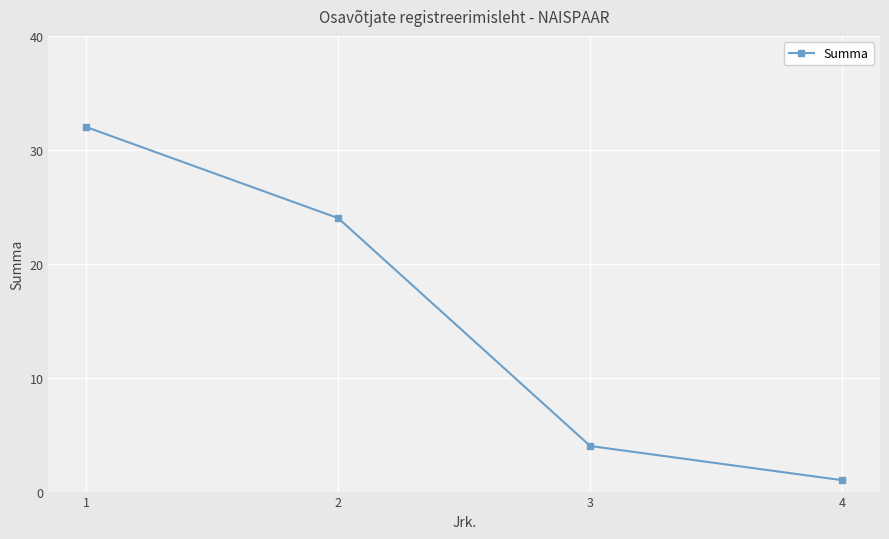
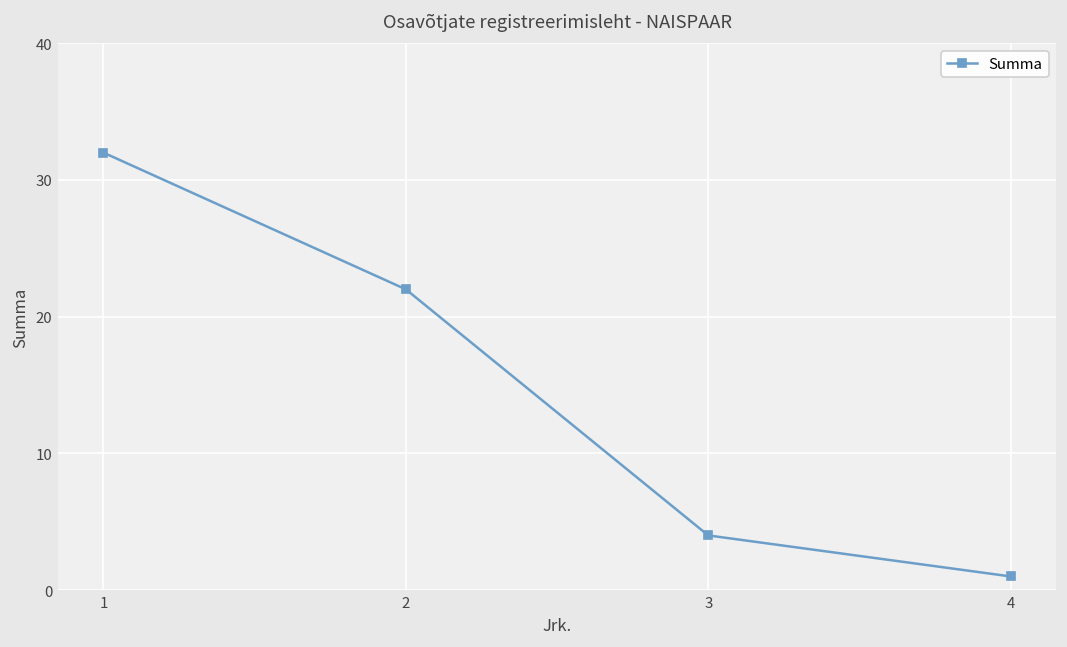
2: 24 -> 22
